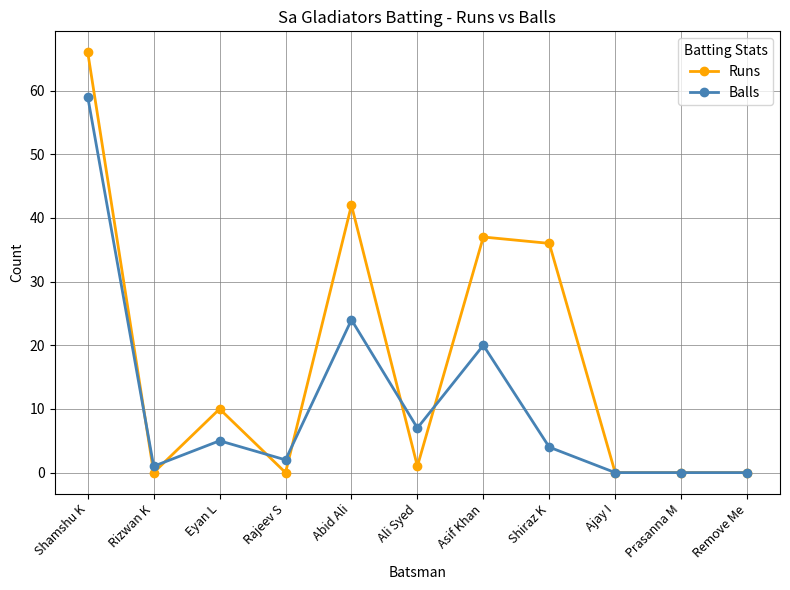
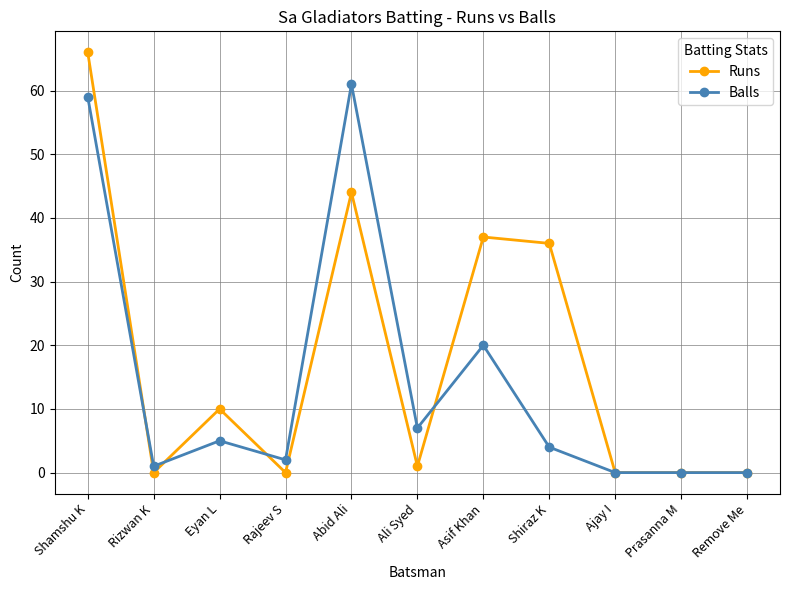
Runs, Abid Ali: 42 -> 44
Balls, Abid Ali: 24 -> 61
